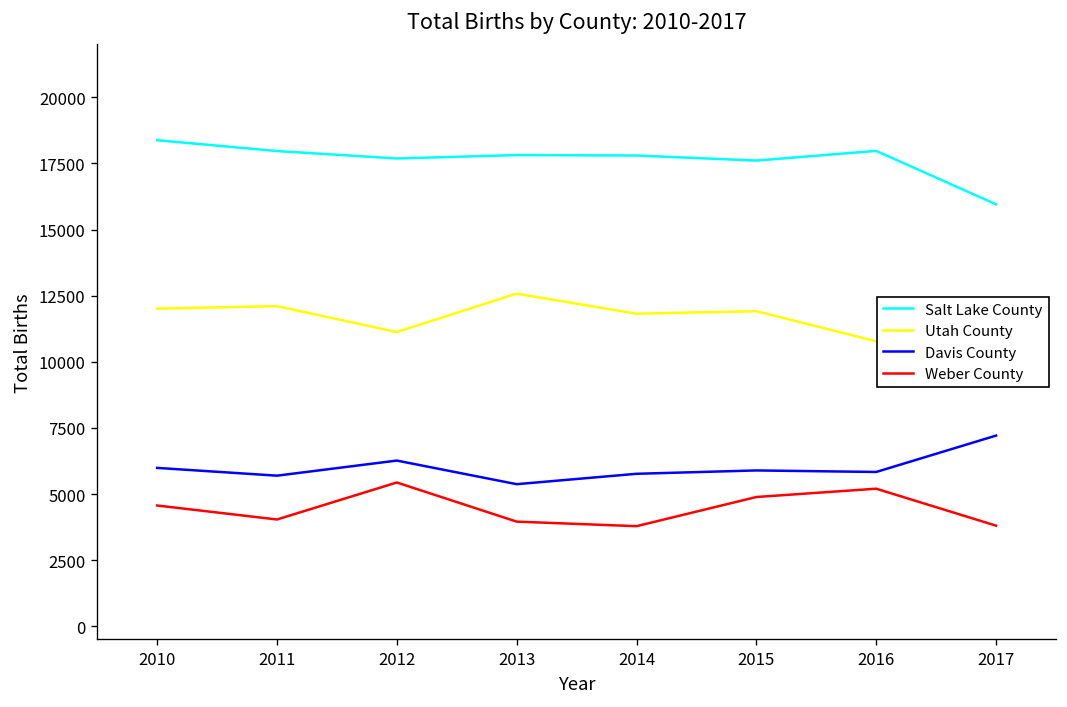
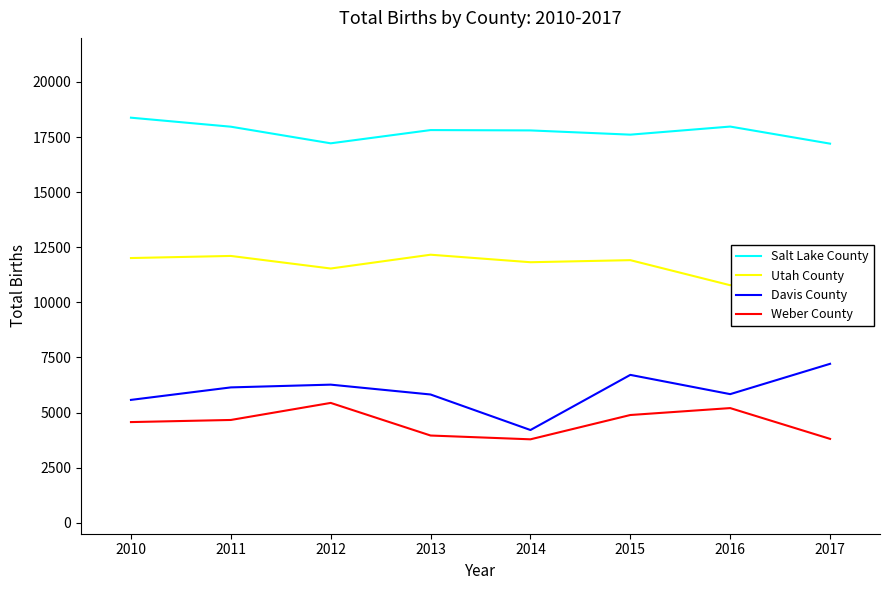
Davis County, 2010: 6000 -> 5600
Davis County, 2011: 5700 -> 6100
Weber County, 2011: 4000 -> 4700
Salt Lake County, 2012: 17700 -> 17200
Utah County, 2012: 11100 -> 11500
Utah County, 2013: 12600 -> 12200
Davis County, 2013: 5400 -> 5800
Davis County, 2014: 5800 -> 4200
Davis County, 2015: 5900 -> 6700
Salt Lake County, 2017: 16000 -> 17200
